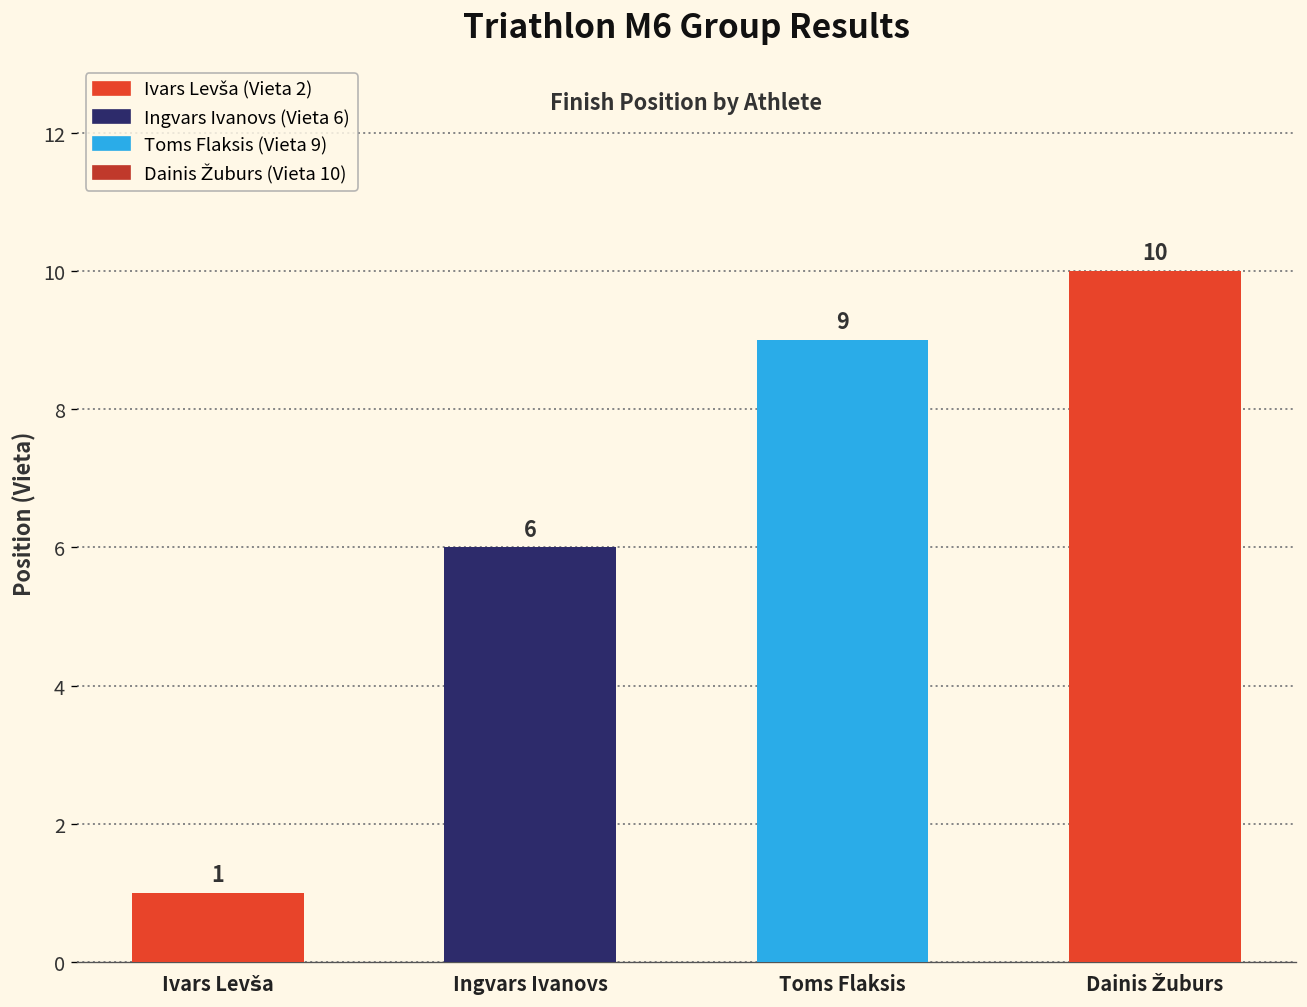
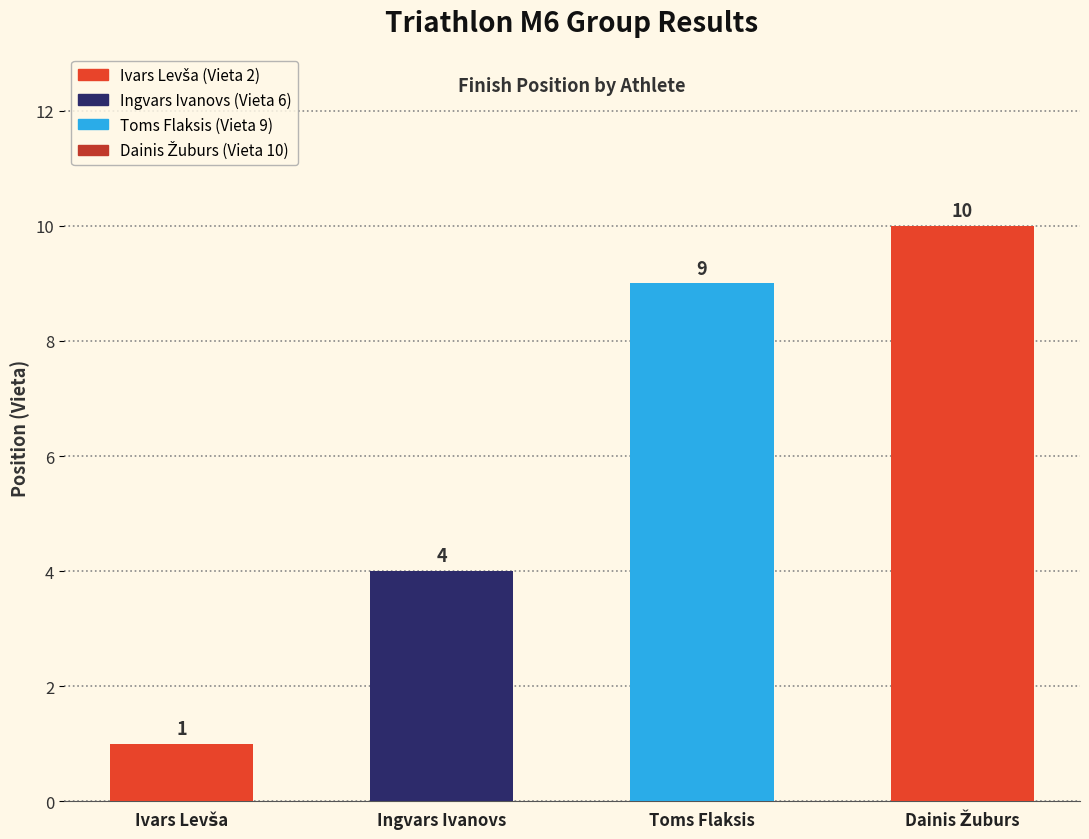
Ingvars Ivanovs: 6 -> 4
